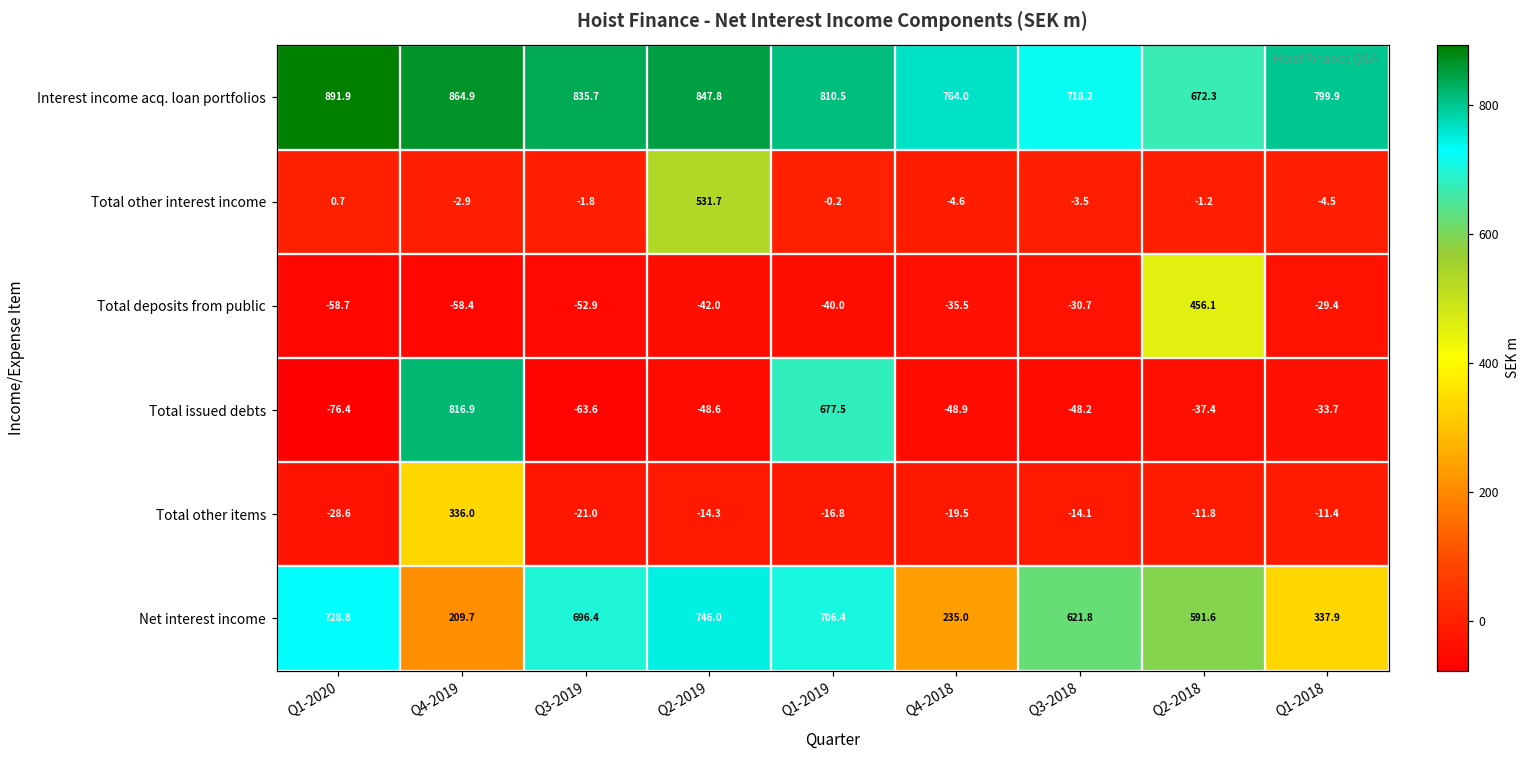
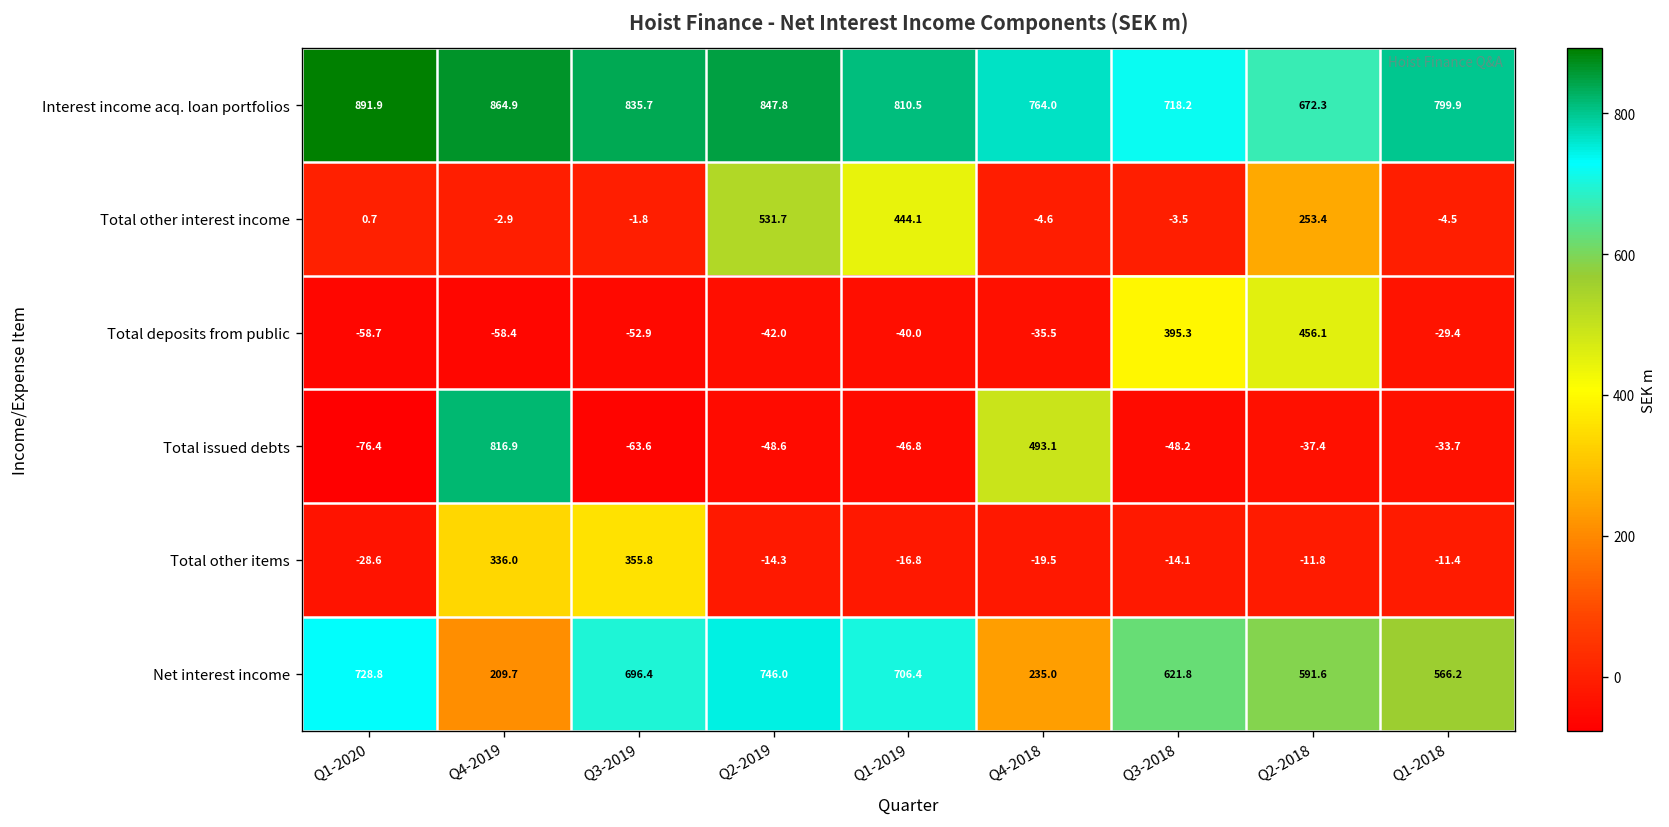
Total other interest income, Q1-2019: -0.2 -> 444.1
Total other interest income, Q2-2018: -1.2 -> 253.4
Total deposits from public, Q3-2018: -30.7 -> 395.3
Total issued debts, Q1-2019: 677.5 -> -46.8
Total issued debts, Q4-2018: -48.9 -> 493.1
Total other items, Q3-2019: -21.0 -> 355.8
Net interest income, Q1-2018: 337.9 -> 566.2
